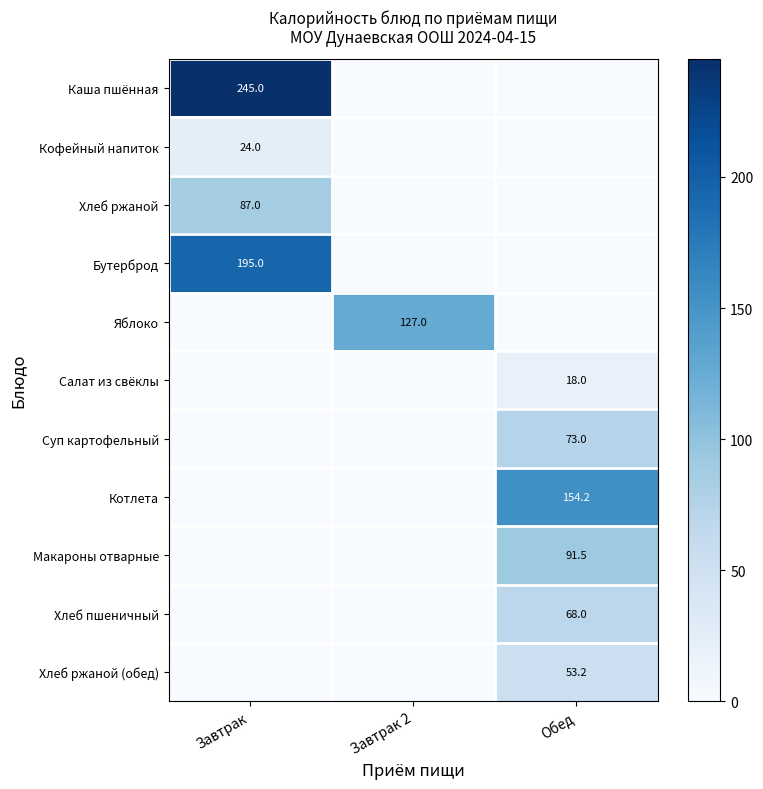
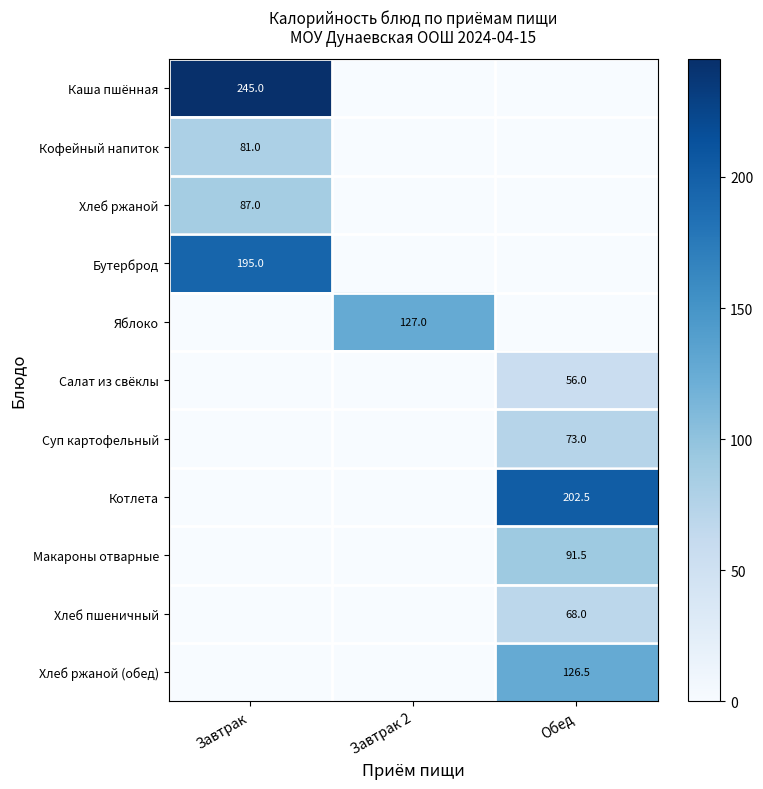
Кофейный напиток, Завтрак: 24.0 -> 81.0
Салат из свёклы, Обед: 18.0 -> 56.0
Котлета, Обед: 154.2 -> 202.5
Хлеб ржаной (обед), Обед: 53.2 -> 126.5
